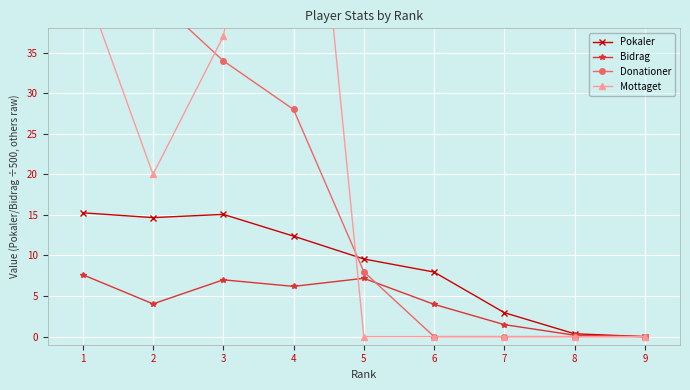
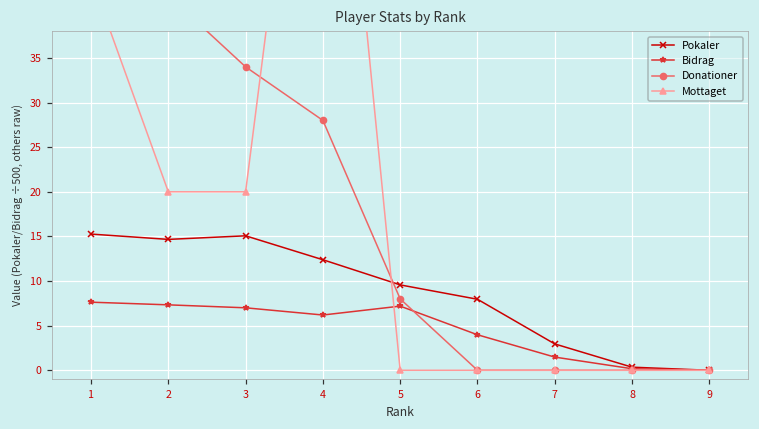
Bidrag, 2: 4 -> 7
Mottaget, 3: 37 -> 20
